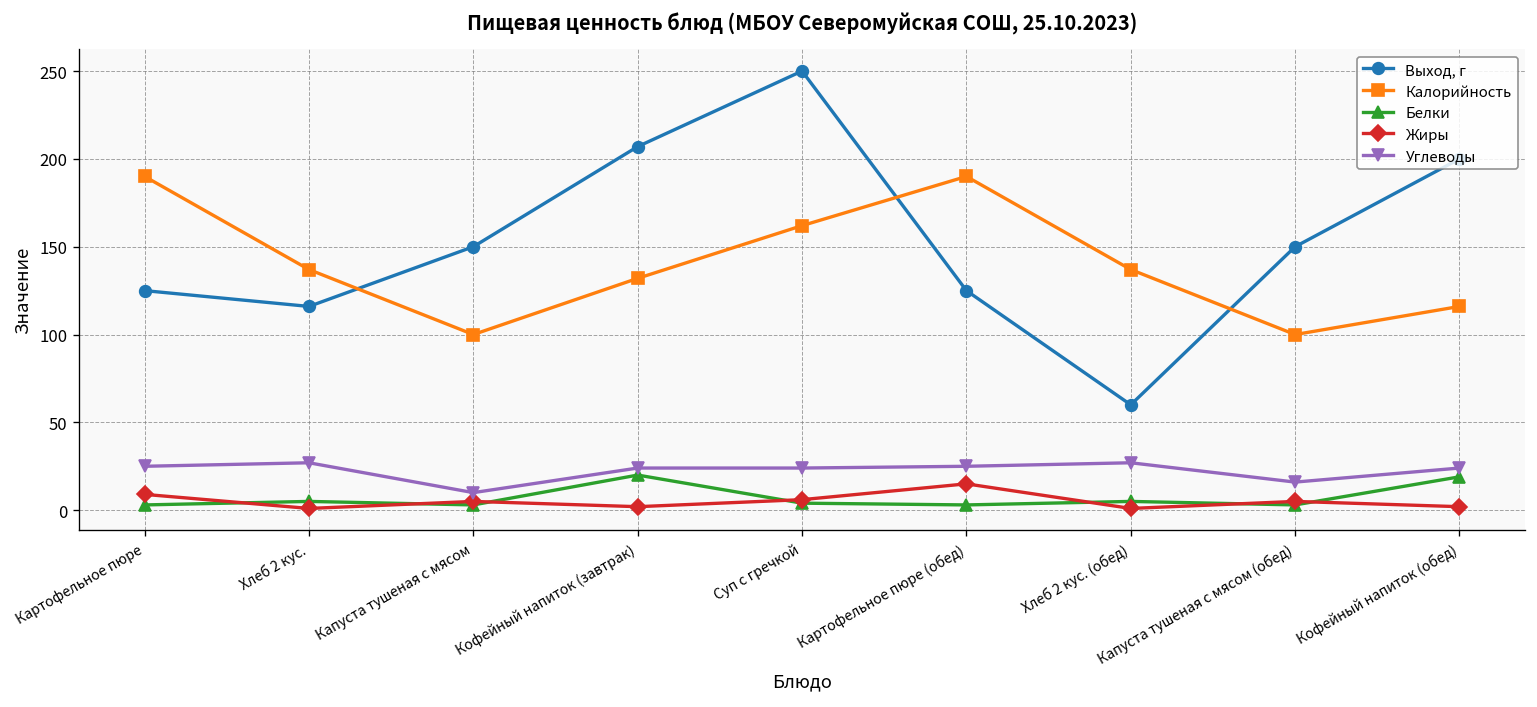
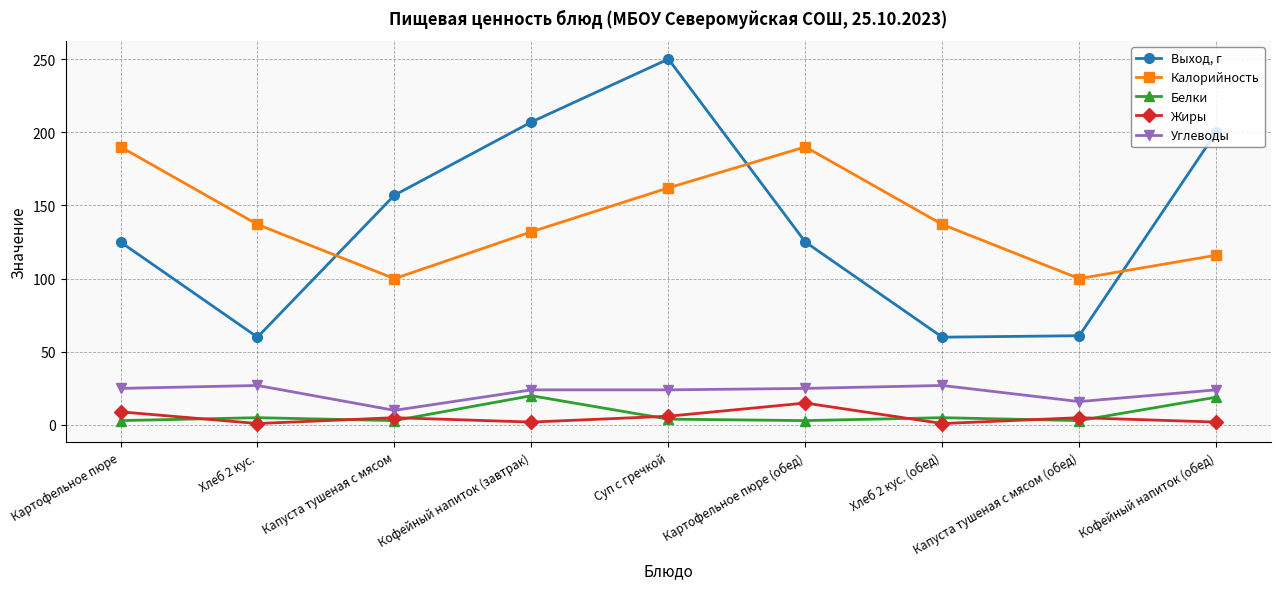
Выход, г, Хлеб 2 кус.: 116 -> 60
Выход, г, Капуста тушеная с мясом: 150 -> 157
Выход, г, Капуста тушеная с мясом (обед): 150 -> 61
